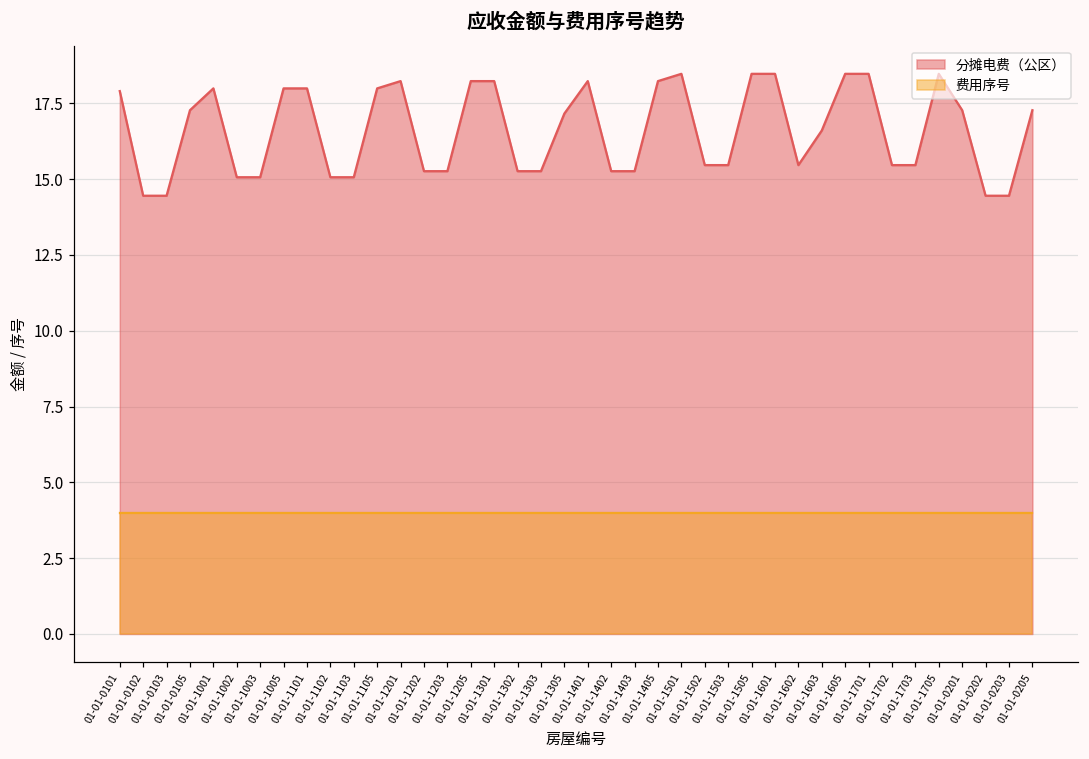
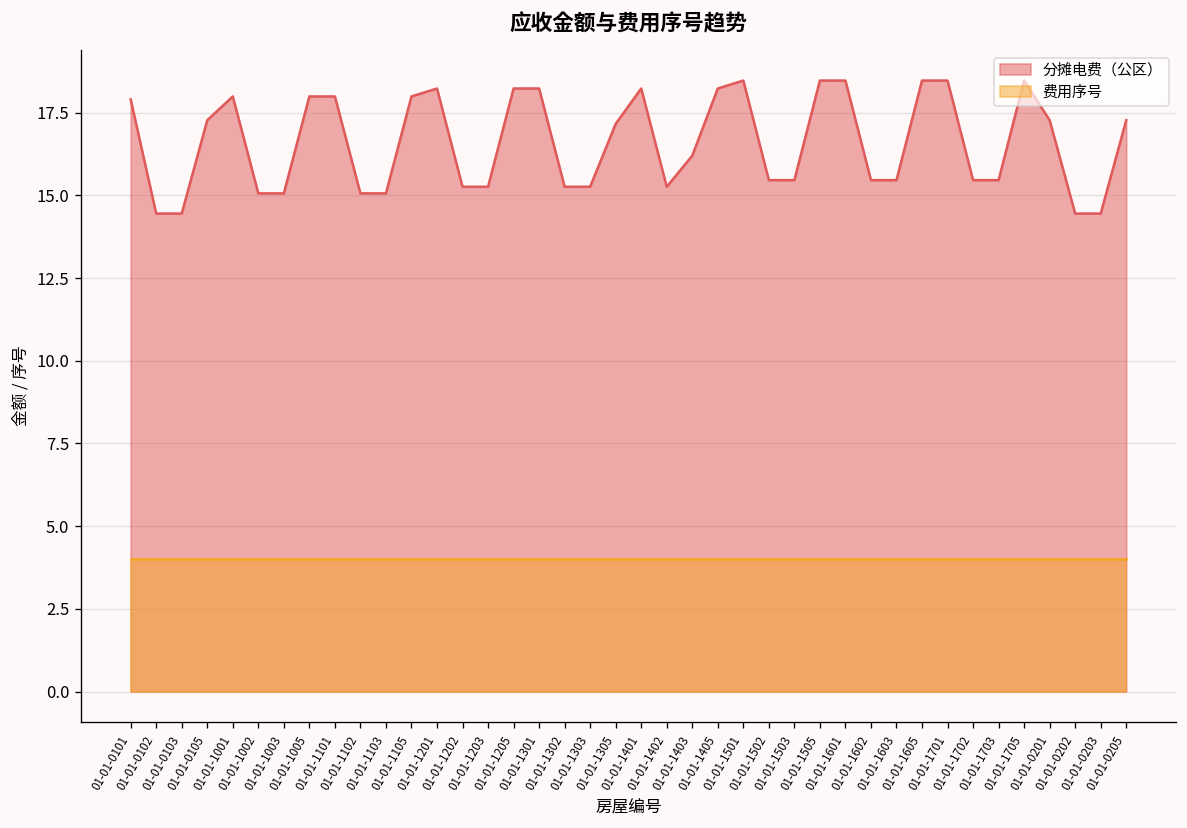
分摊电费（公区）, 01-01-1403: 15.3 -> 16.2
分摊电费（公区）, 01-01-1603: 16.6 -> 15.5
